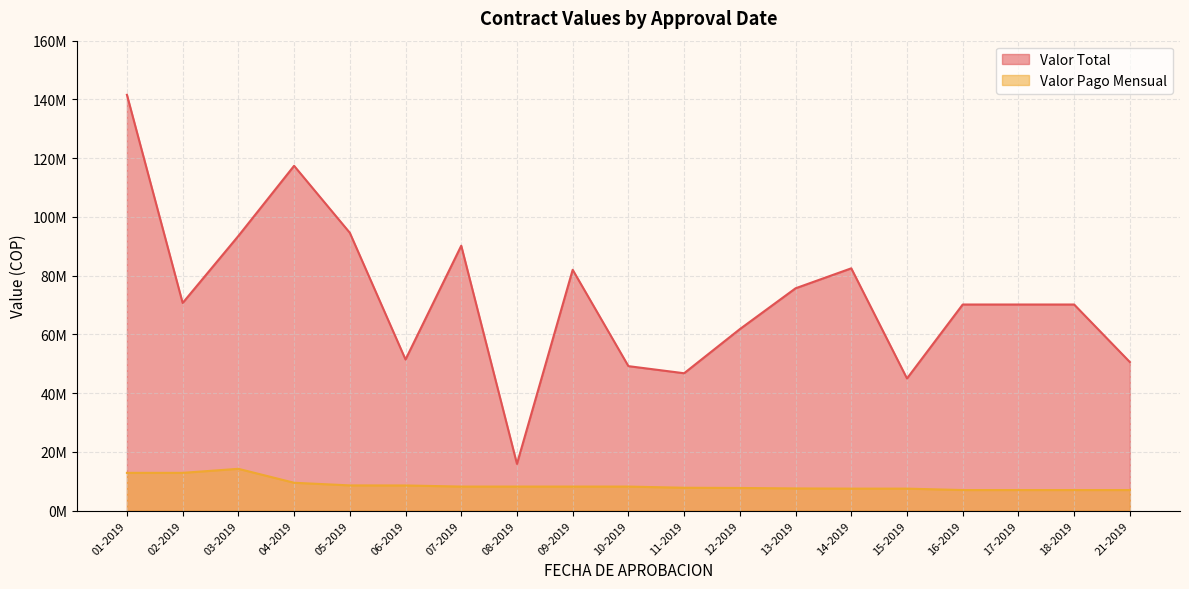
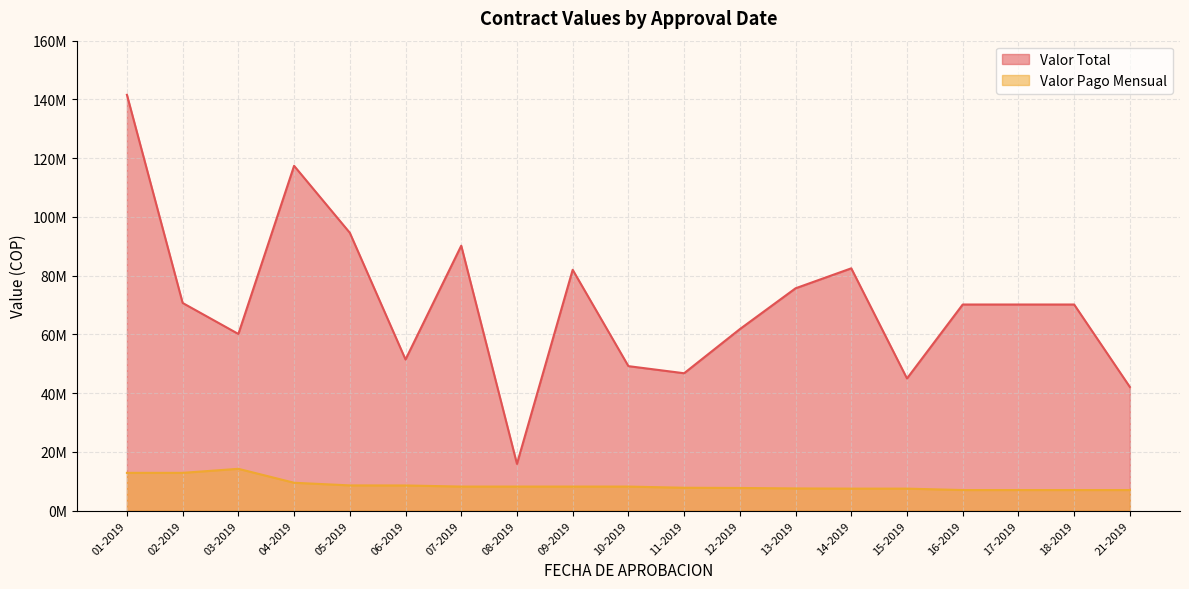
Valor Total, 03-2019: 94000000 -> 60000000
Valor Total, 21-2019: 51000000 -> 42000000
